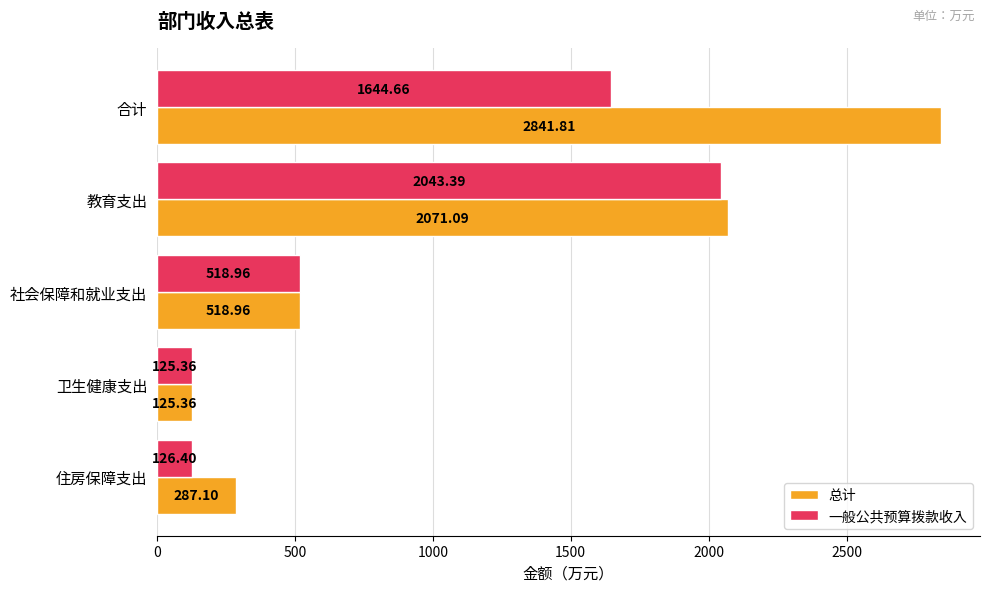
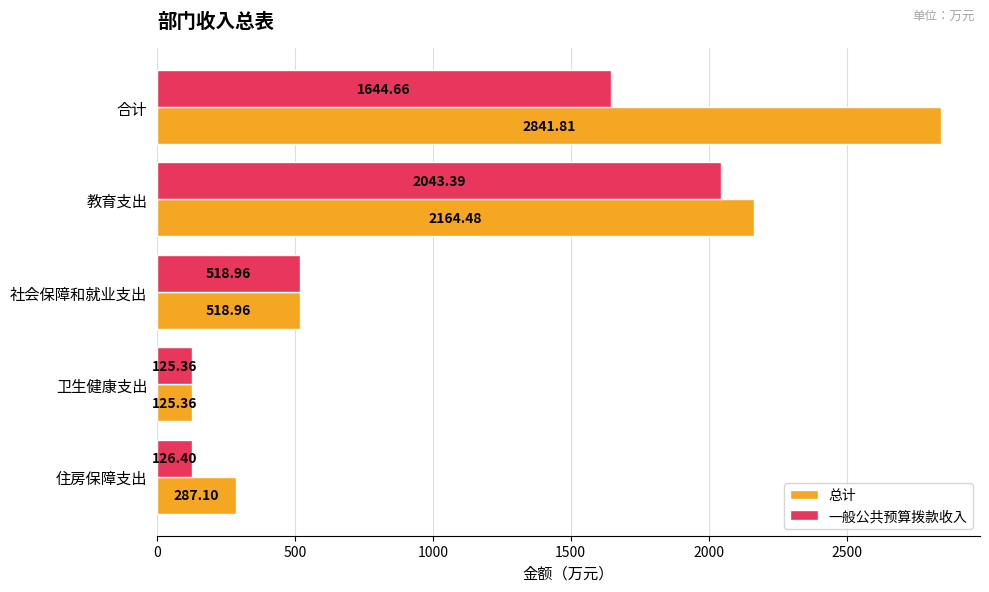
总计, 教育支出: 2071.09 -> 2164.48
